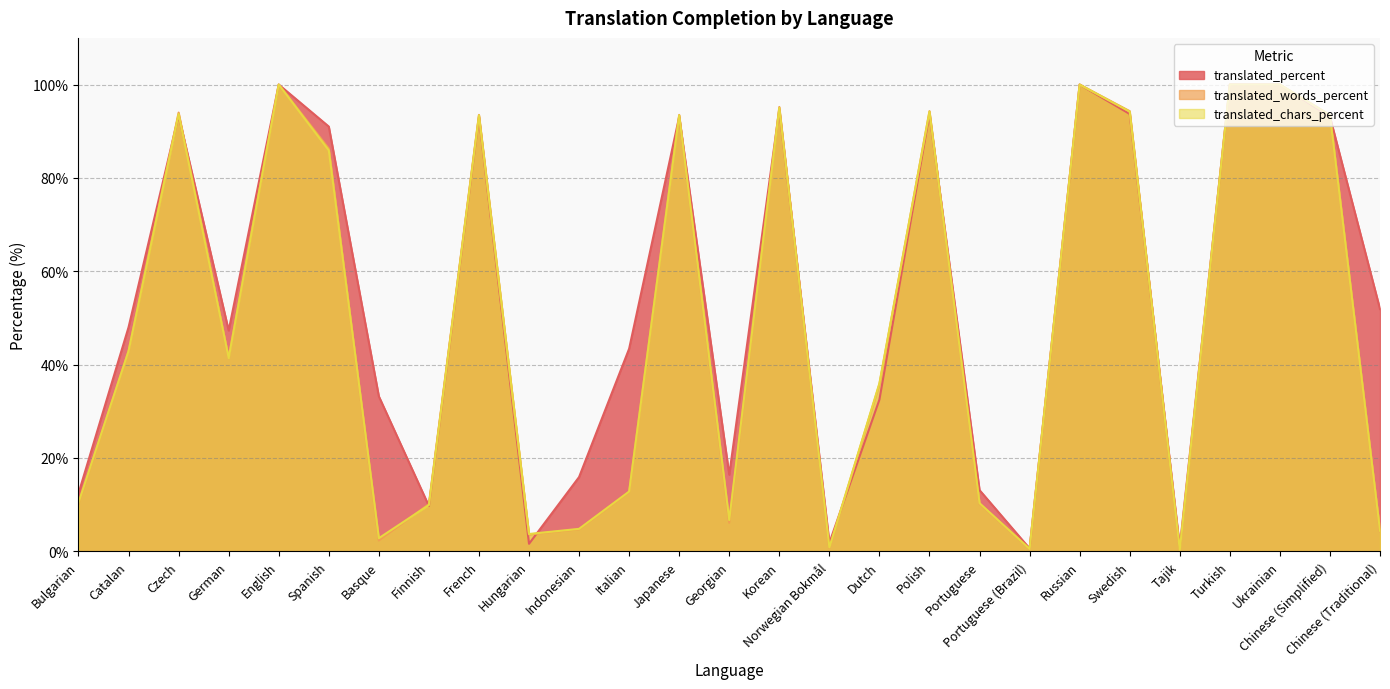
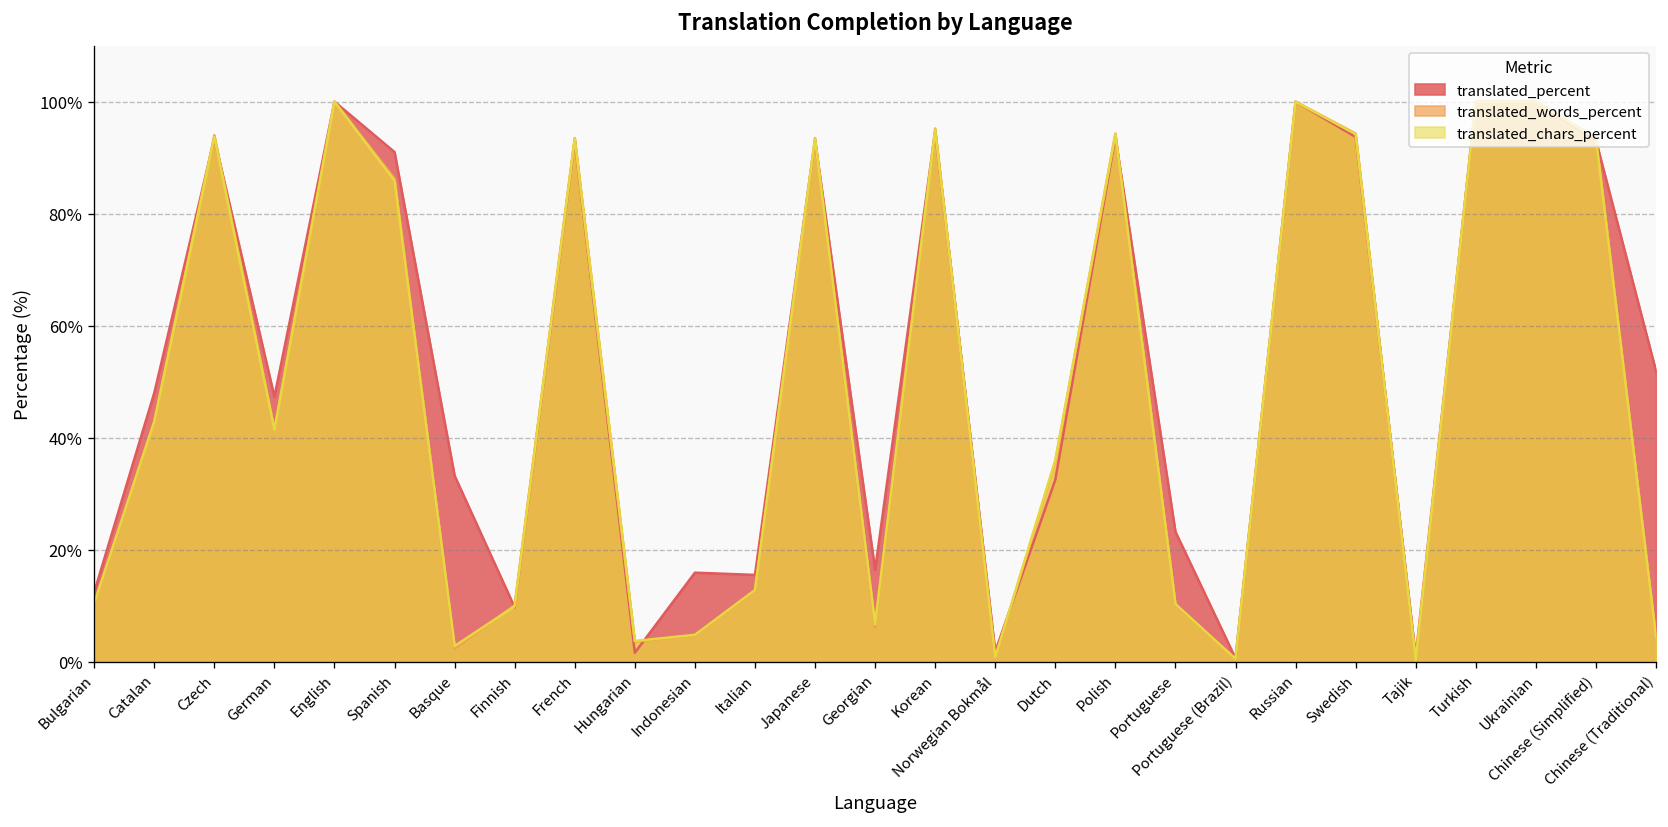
translated_percent, Italian: 43% -> 16%
translated_percent, Portuguese: 13% -> 23%
